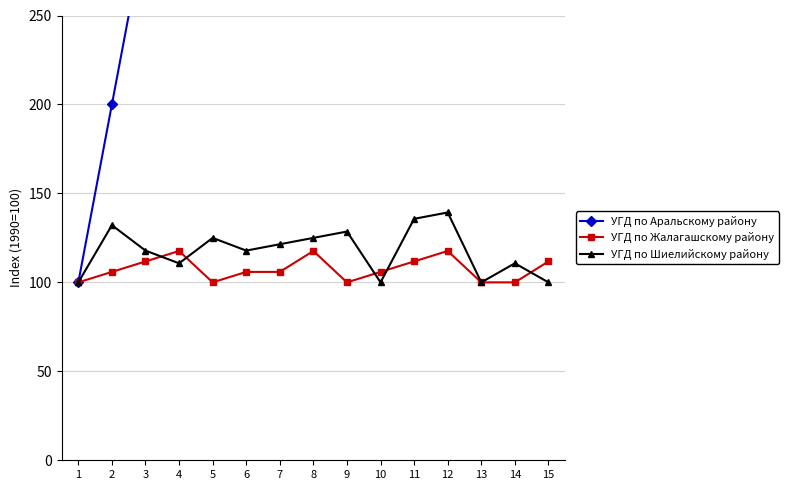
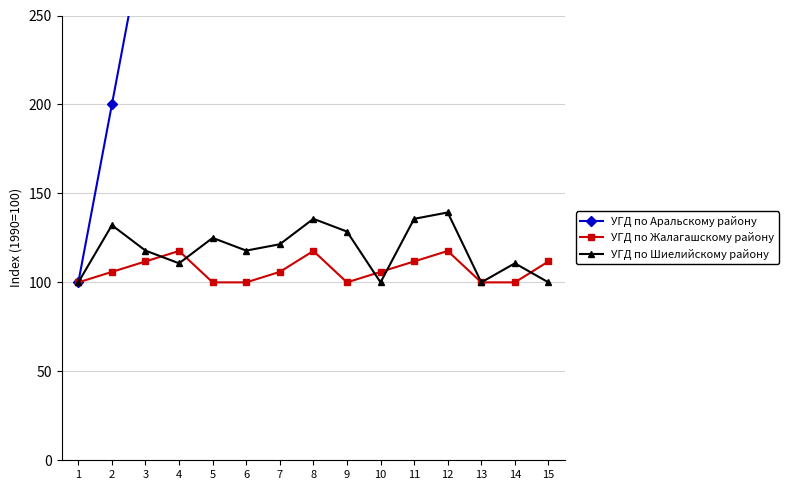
УГД по Жалагашскому району, 6: 106 -> 100
УГД по Шиелийскому району, 8: 125 -> 136
